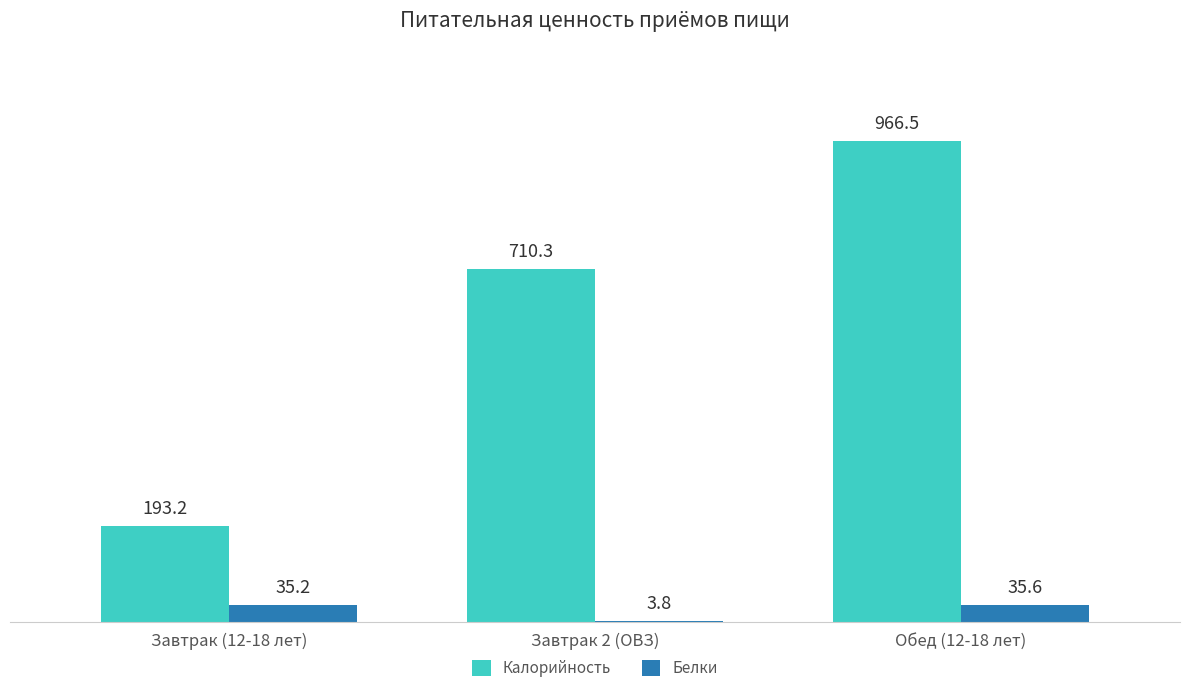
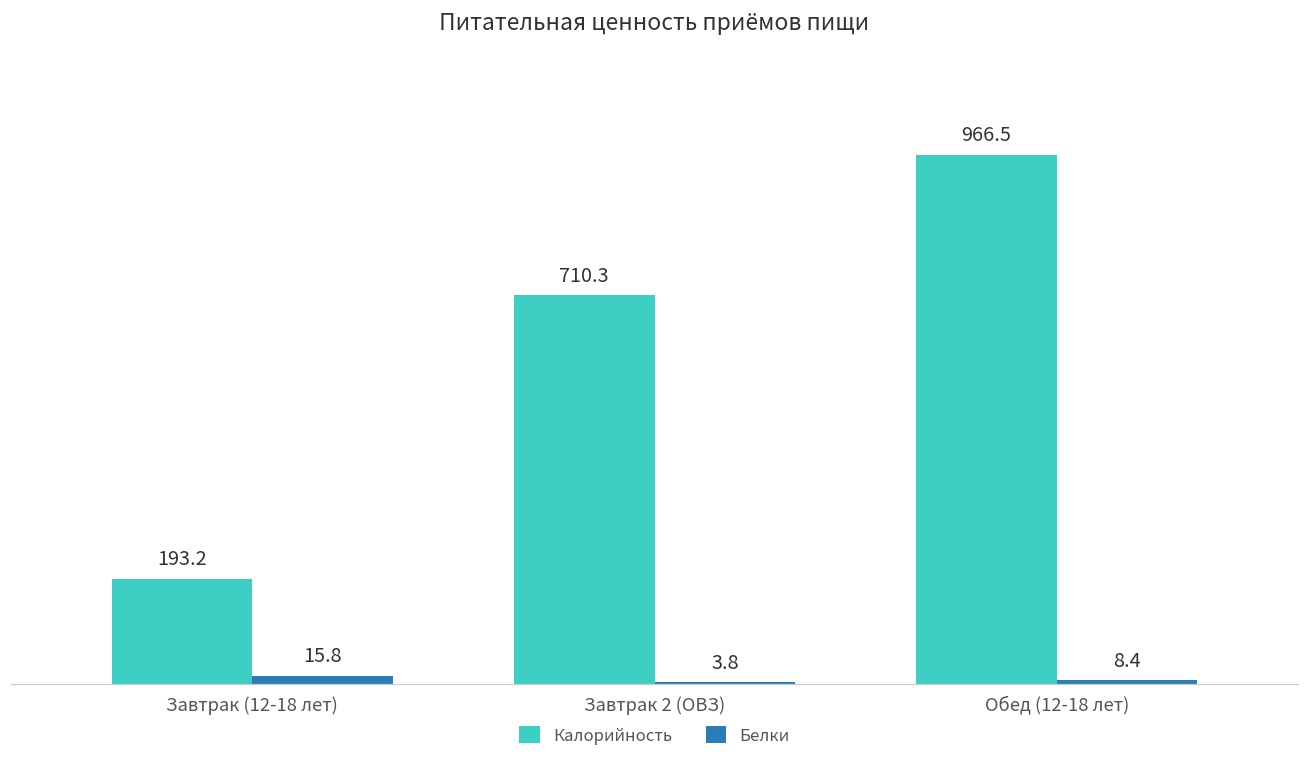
Белки, Завтрак (12-18 лет): 35.2 -> 15.8
Белки, Обед (12-18 лет): 35.6 -> 8.4
